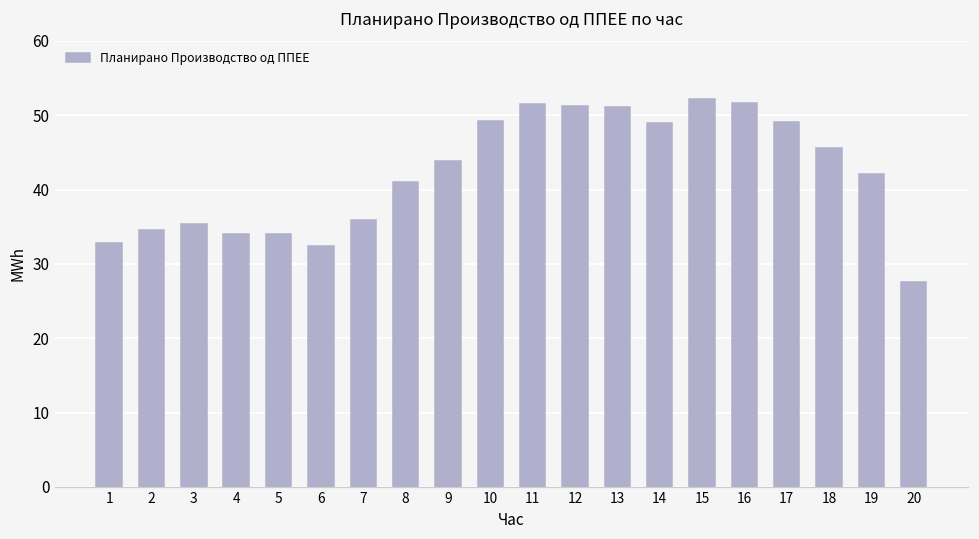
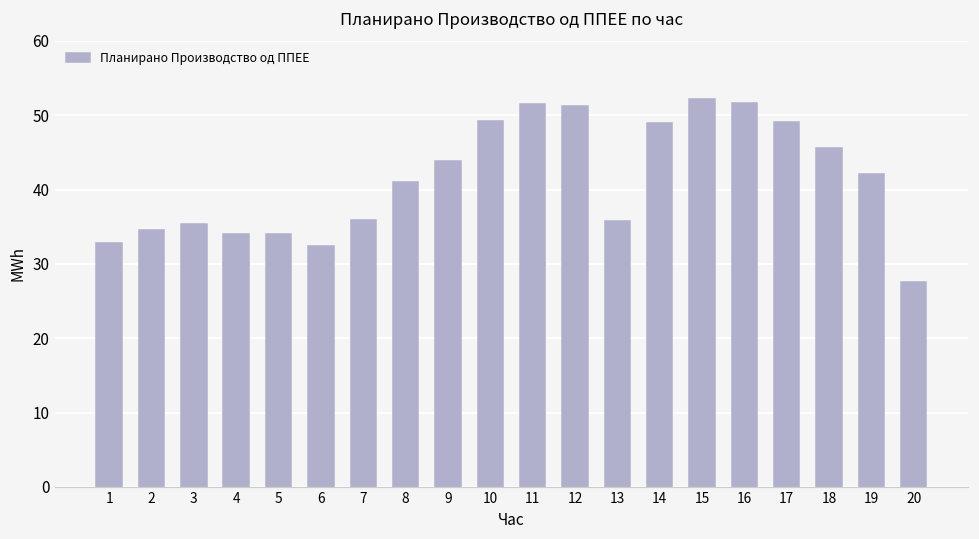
13: 51 -> 36
